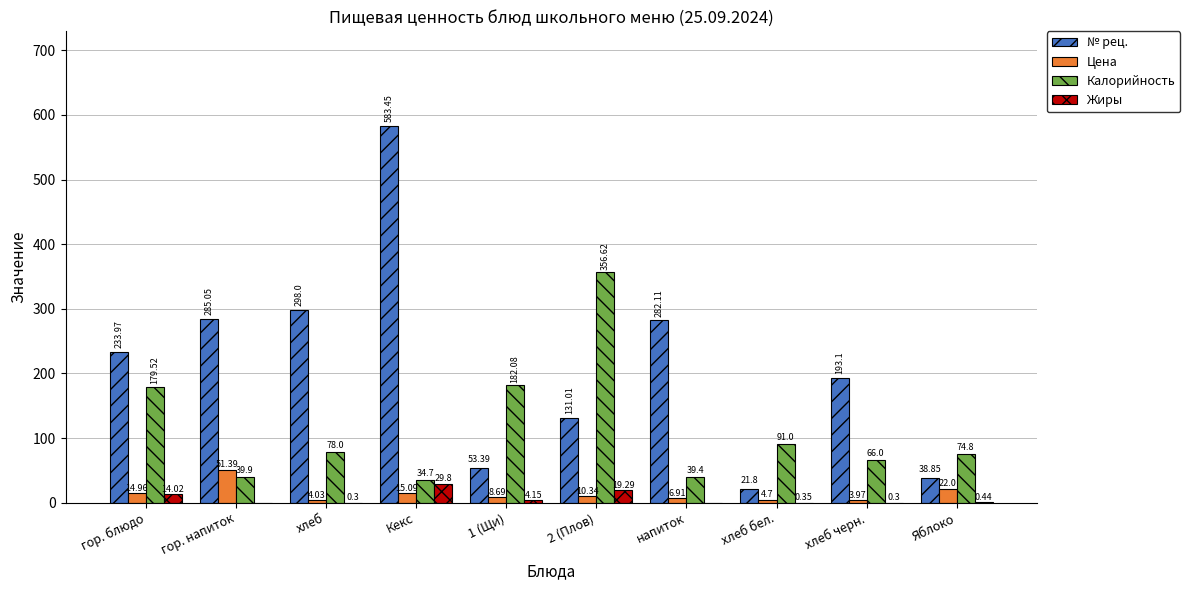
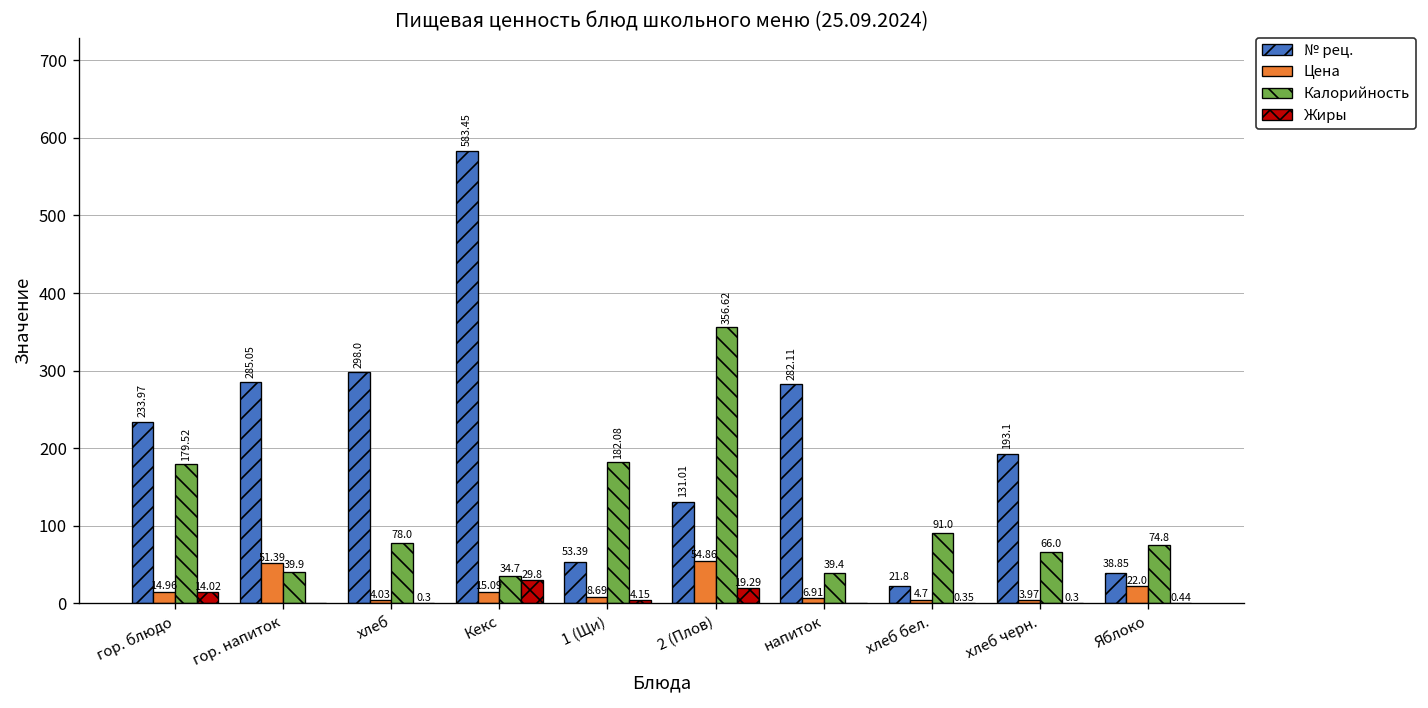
Цена, 2 (Плов): 10.34 -> 54.86
